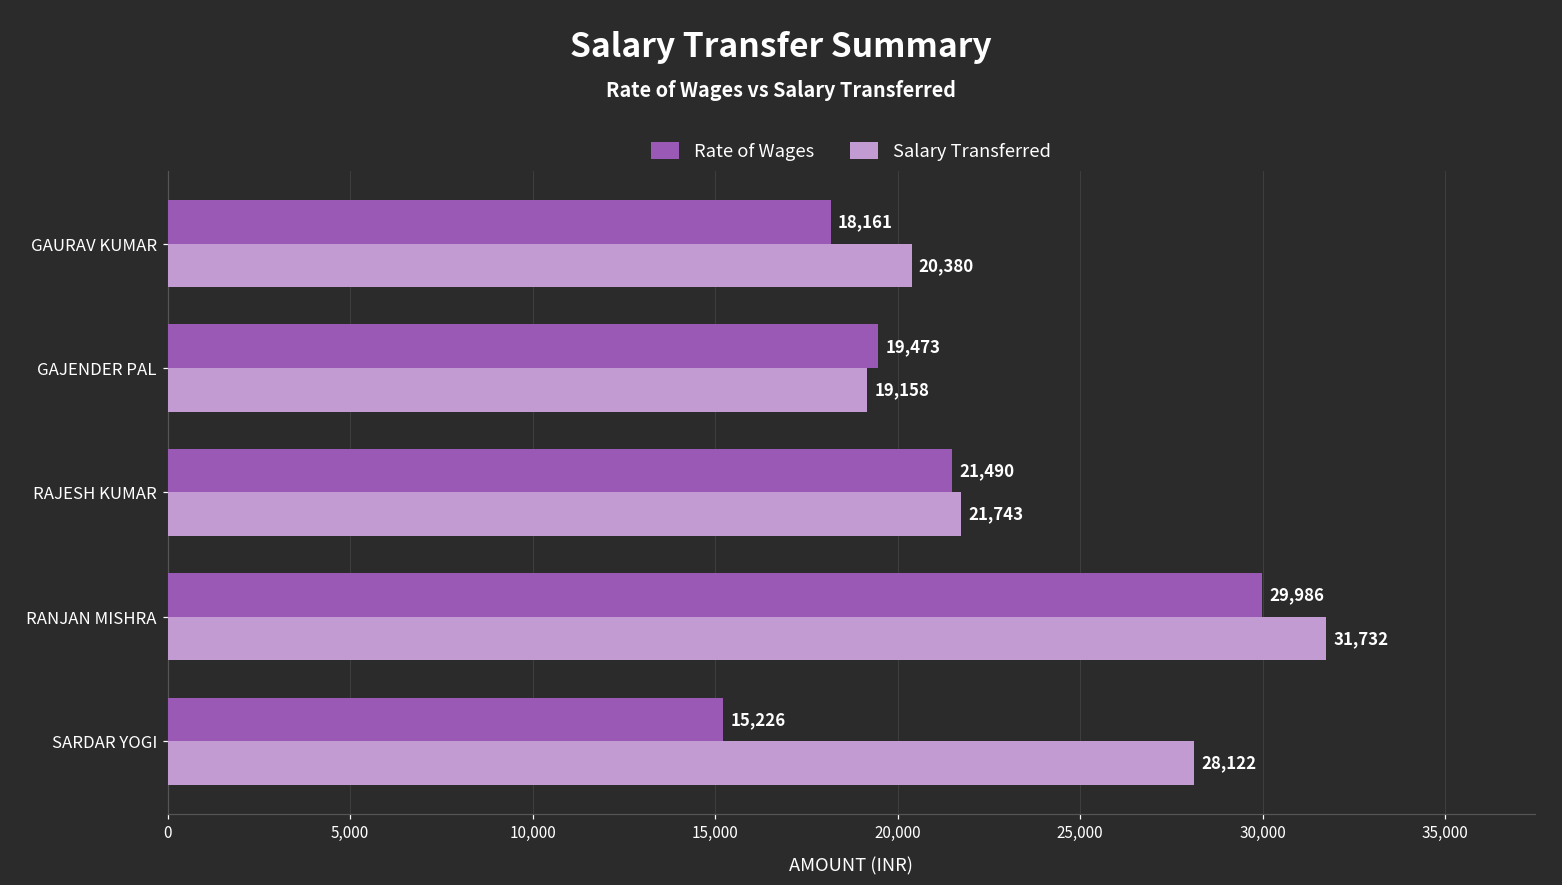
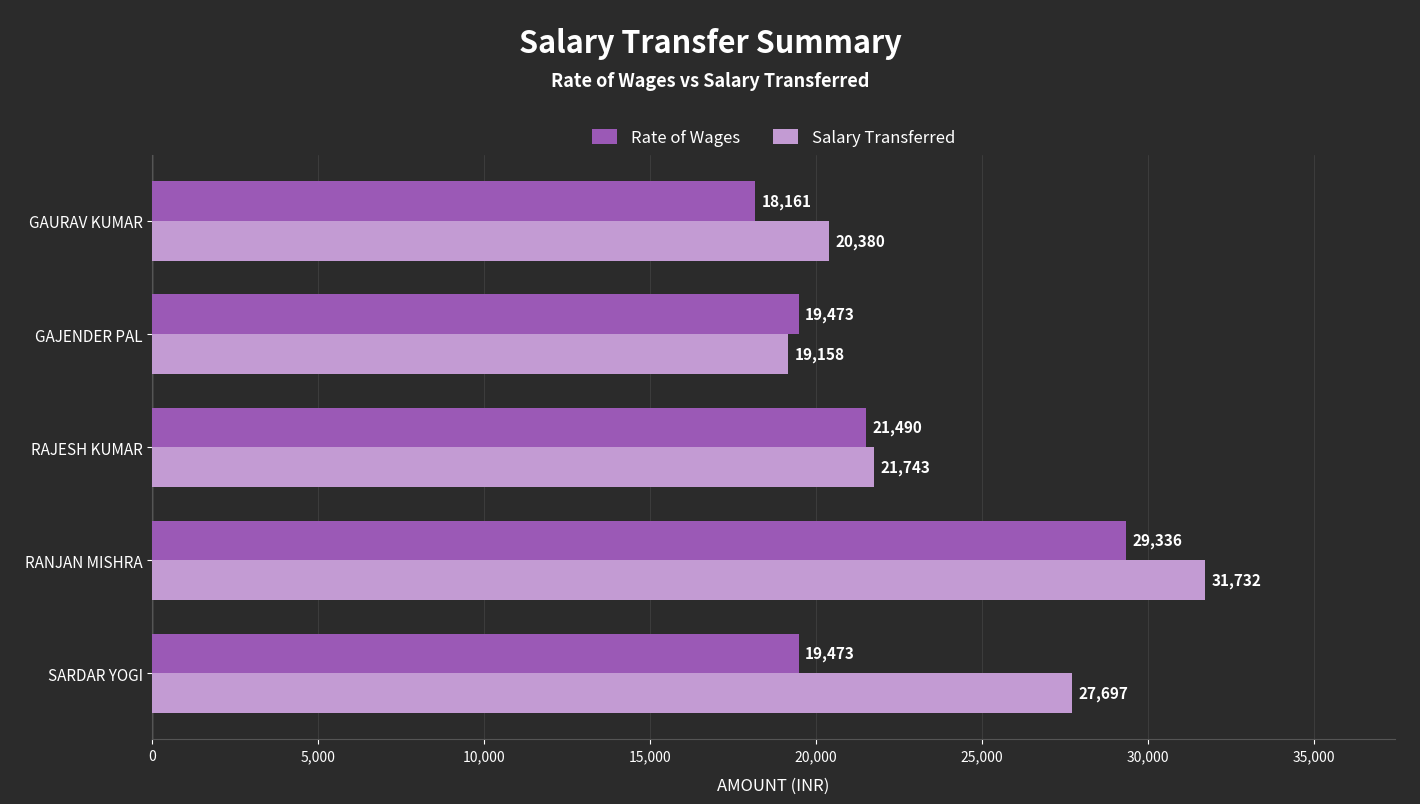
Rate of Wages, RANJAN MISHRA: 29,986 -> 29,336
Rate of Wages, SARDAR YOGI: 15,226 -> 19,473
Salary Transferred, SARDAR YOGI: 28,122 -> 27,697
